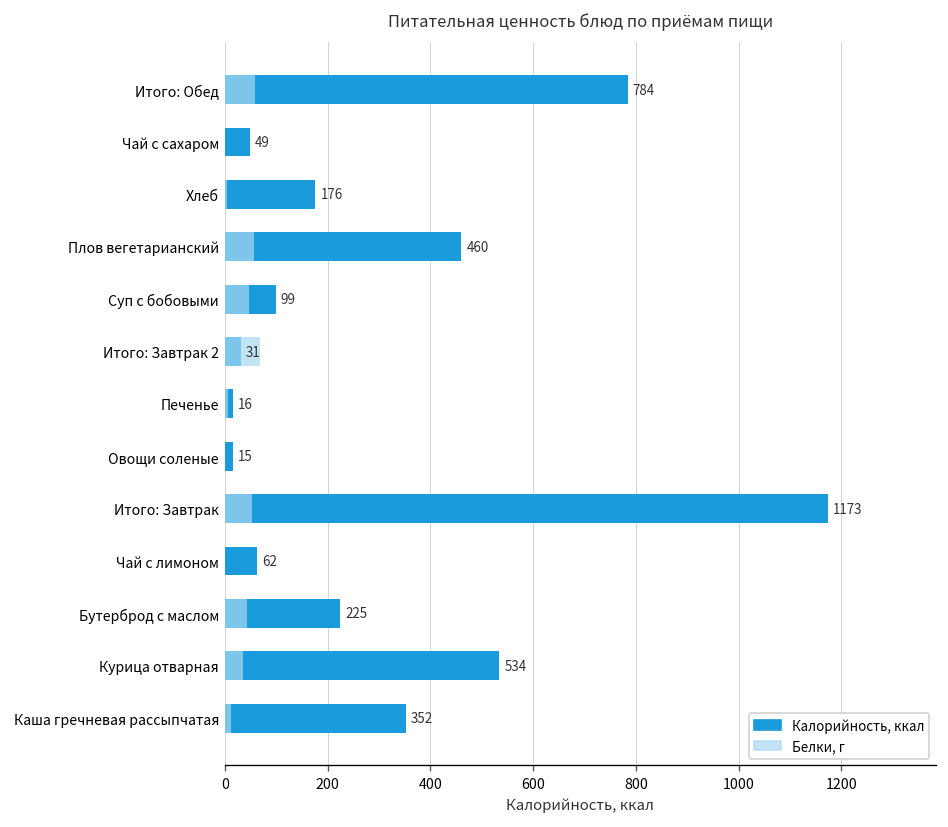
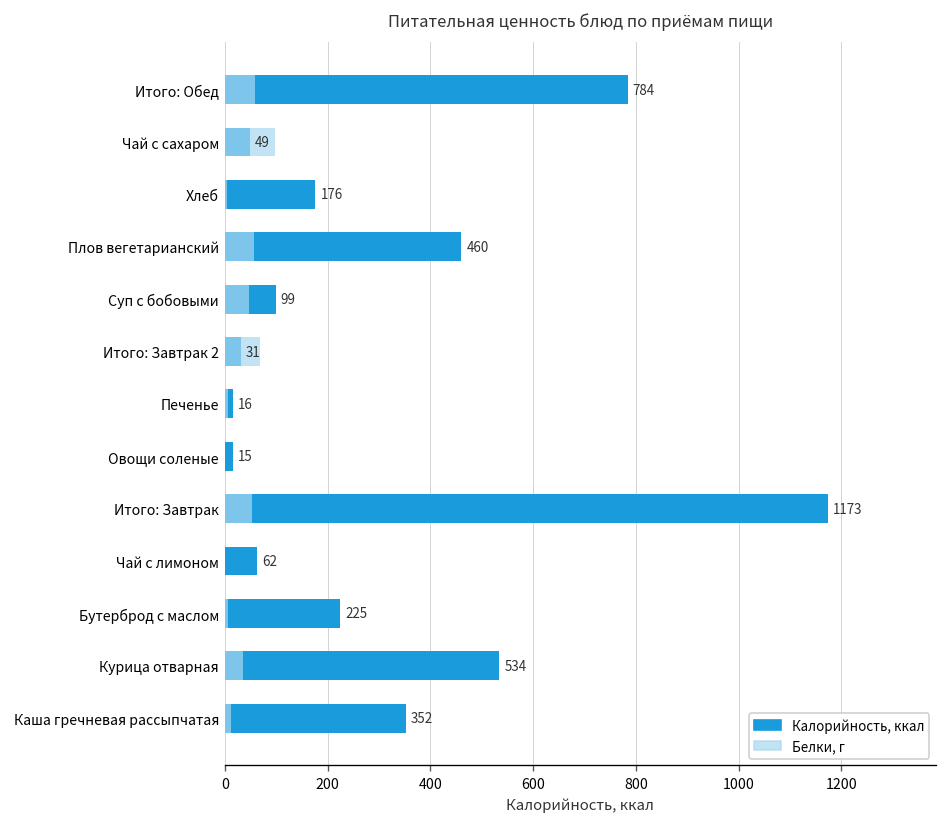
Белки, г, Чай с сахаром: 0 -> 100
Белки, г, Бутерброд с маслом: 40 -> 10
